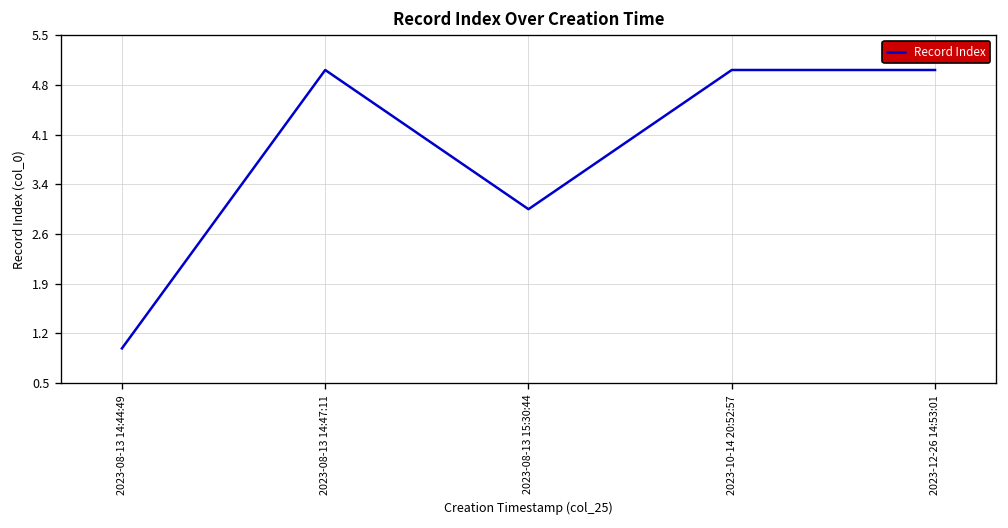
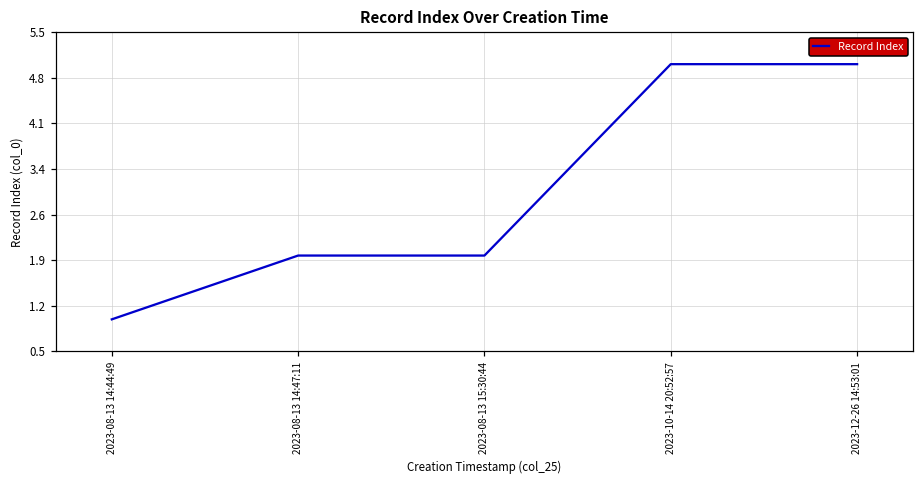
2023-08-13 14:47:11: 5 -> 2
2023-08-13 15:30:44: 3 -> 2
